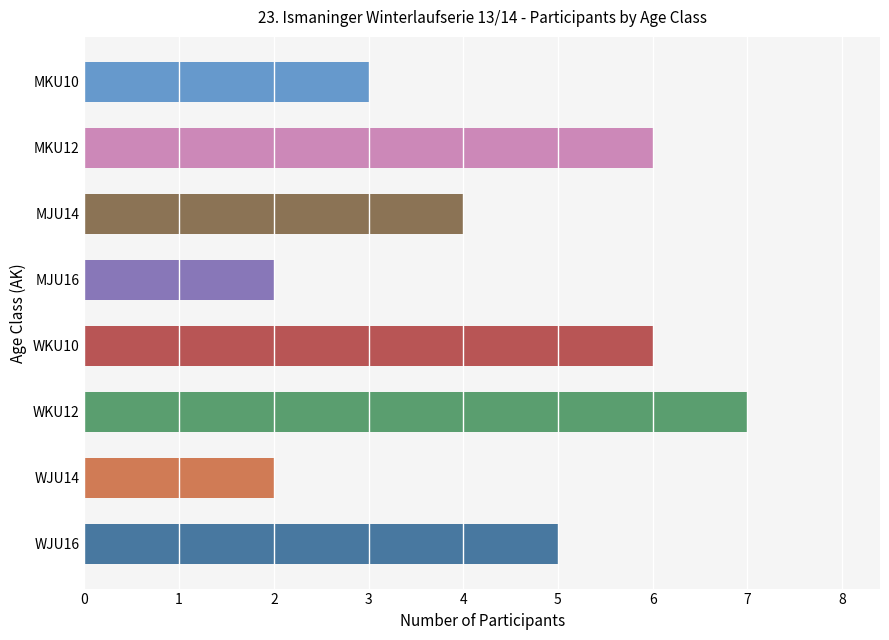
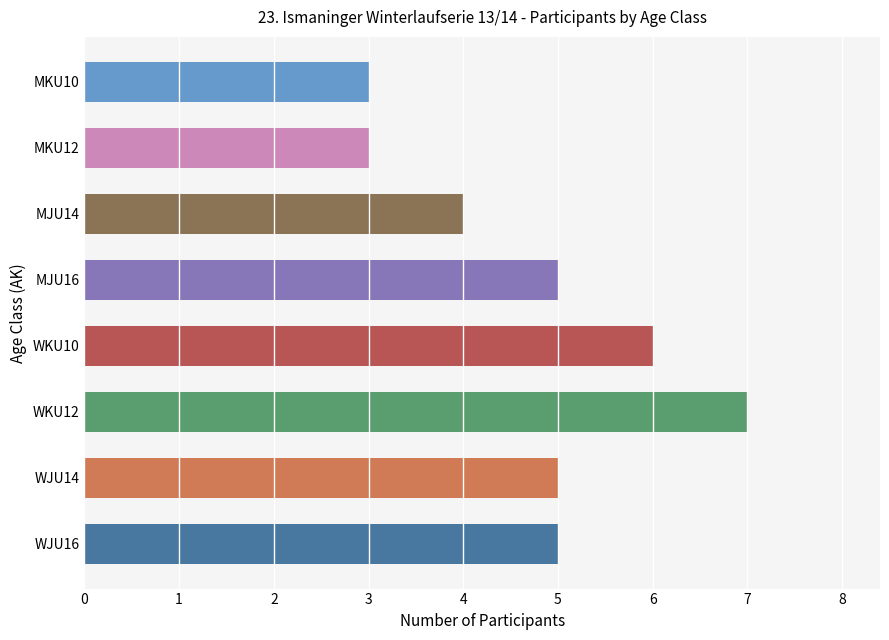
MKU12: 6 -> 3
MJU16: 2 -> 5
WJU14: 2 -> 5
